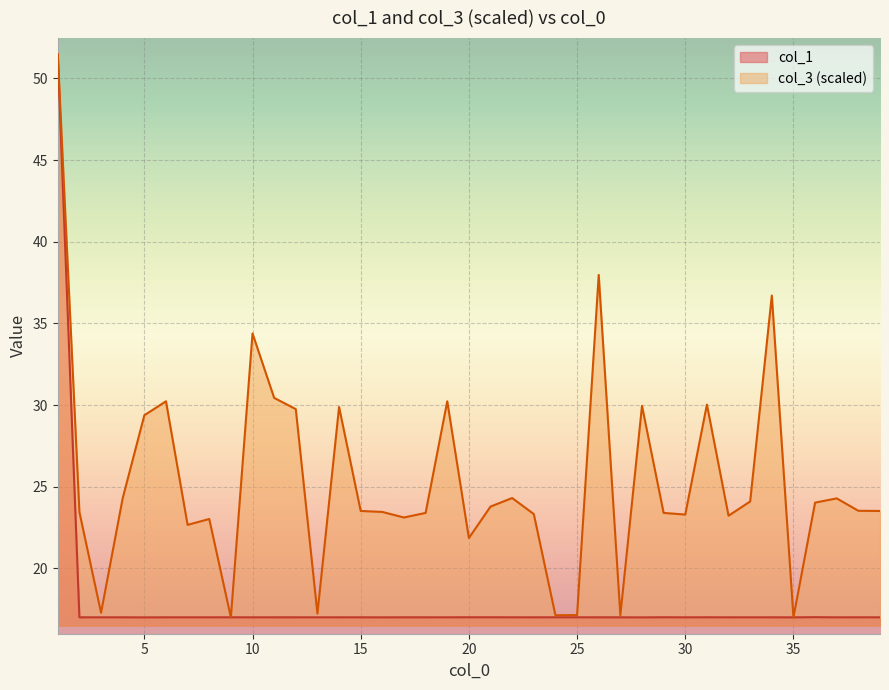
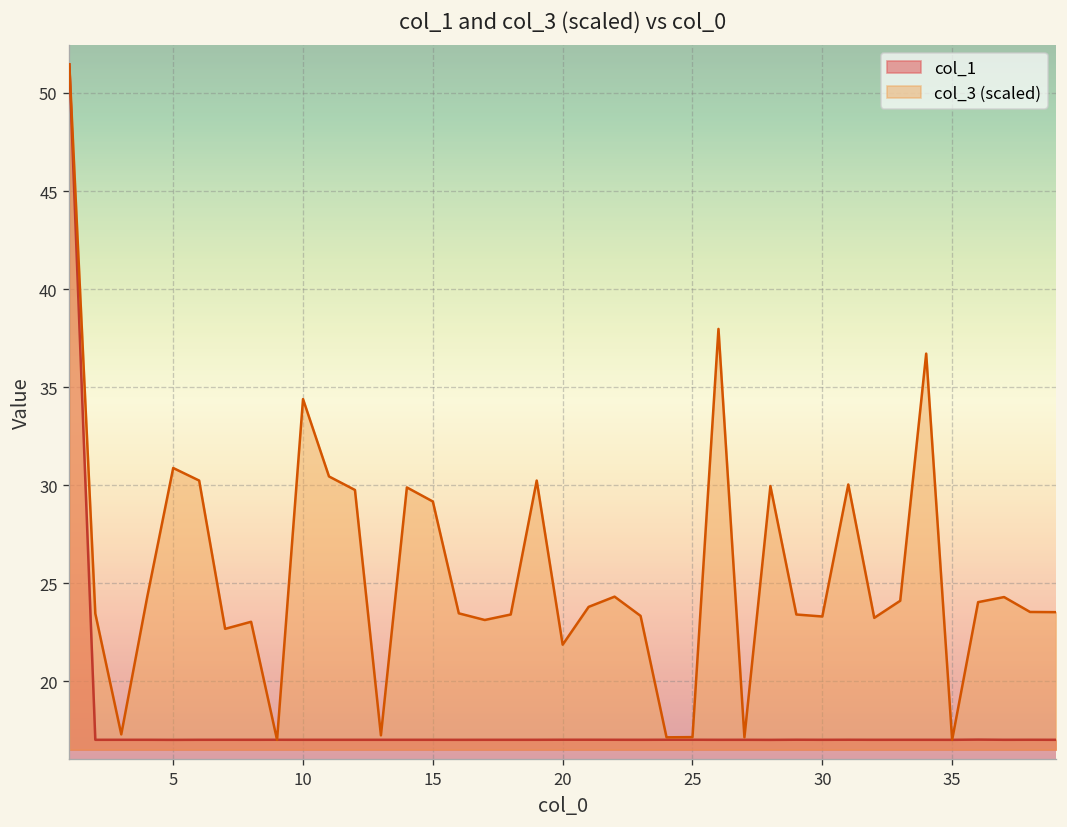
col_3 (scaled), 5: 29.4 -> 30.9
col_3 (scaled), 15: 23.5 -> 29.2
